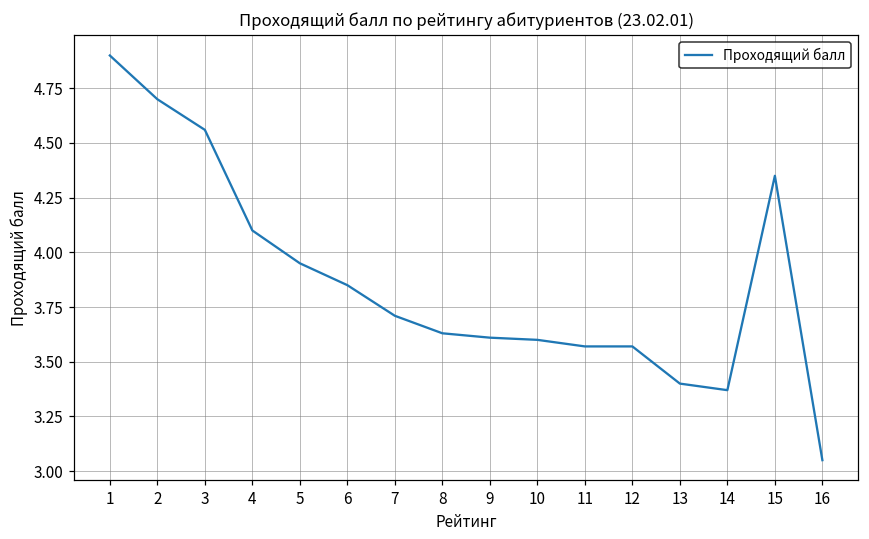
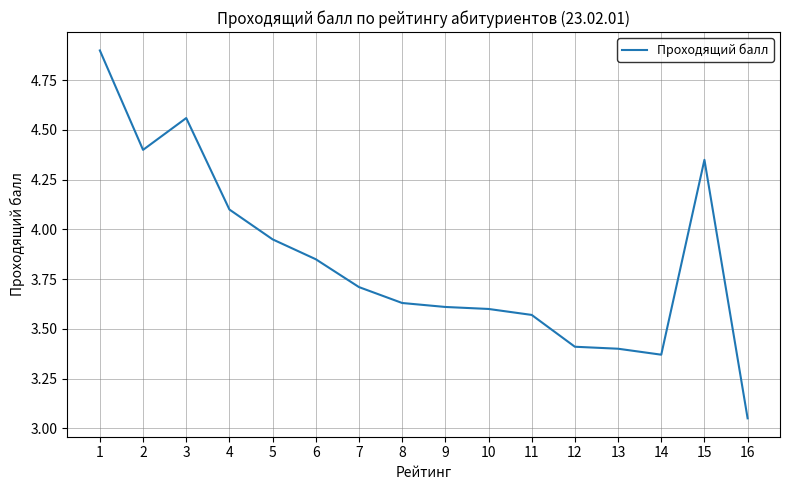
2: 4.7 -> 4.4
12: 3.57 -> 3.41
